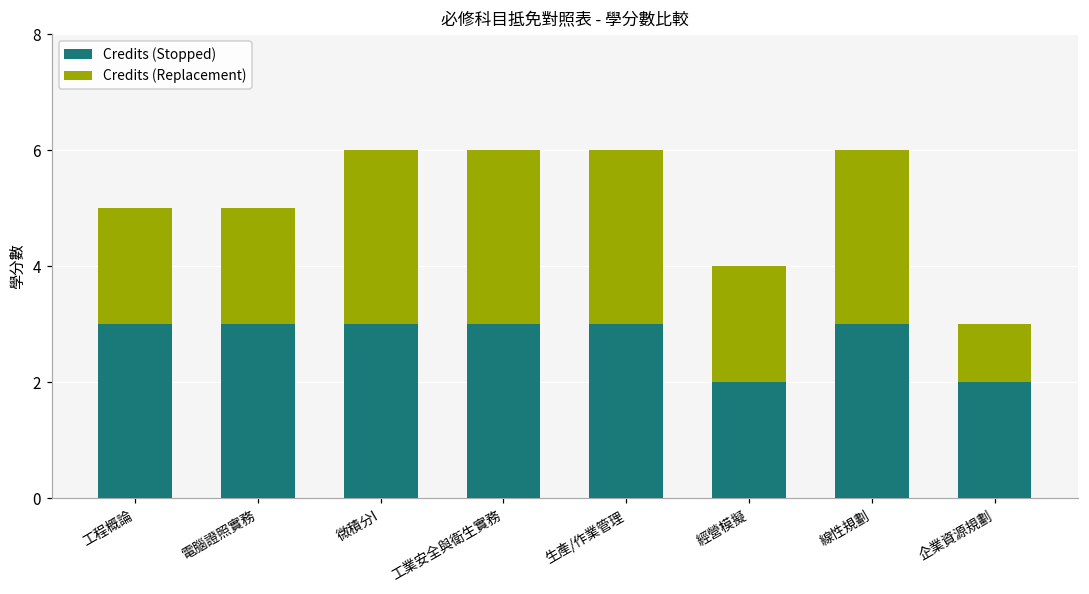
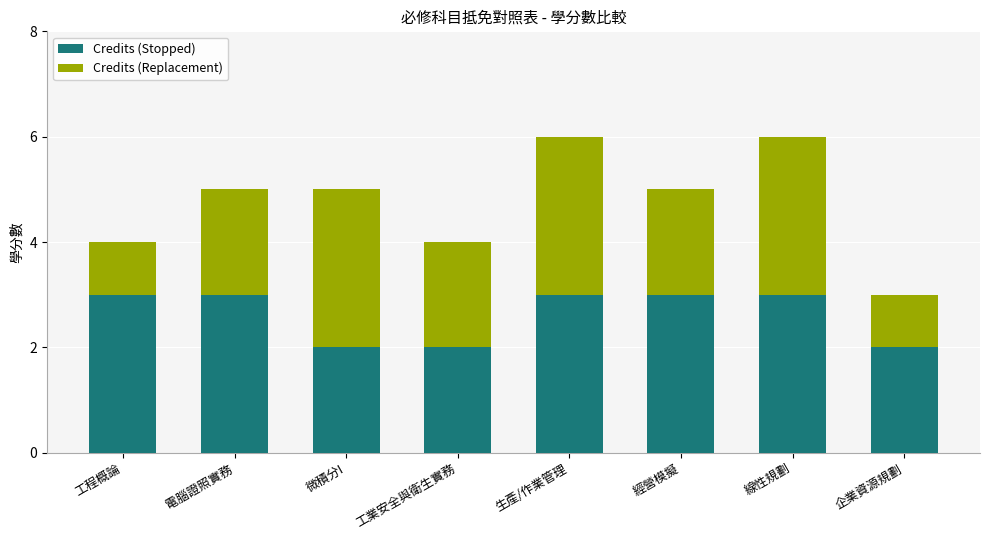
Credits (Replacement), 工程概論: 2 -> 1
Credits (Stopped), 微積分I: 3 -> 2
Credits (Stopped), 工業安全與衛生實務: 3 -> 2
Credits (Replacement), 工業安全與衛生實務: 3 -> 2
Credits (Stopped), 經營模擬: 2 -> 3
